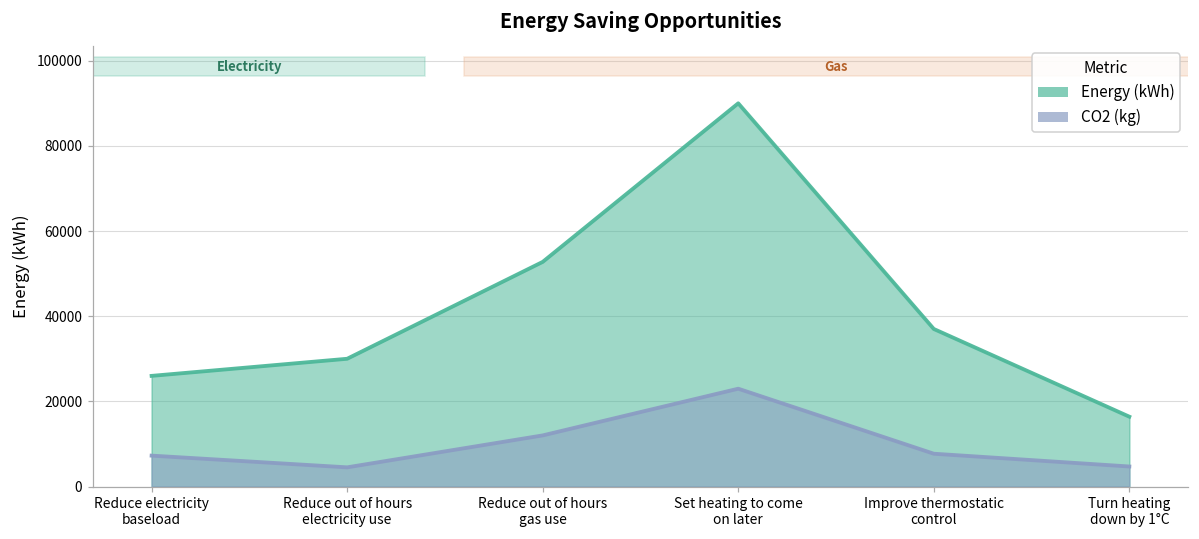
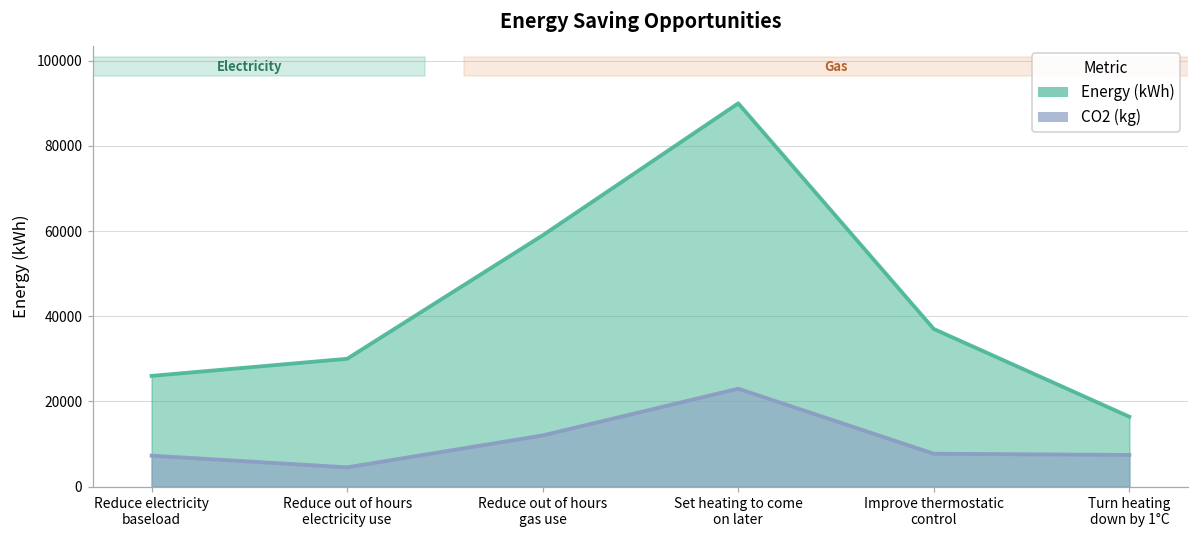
Energy (kWh), Reduce out of hours gas use: 53000 -> 59000
CO2 (kg), Turn heating down by 1°C: 5000 -> 7000
